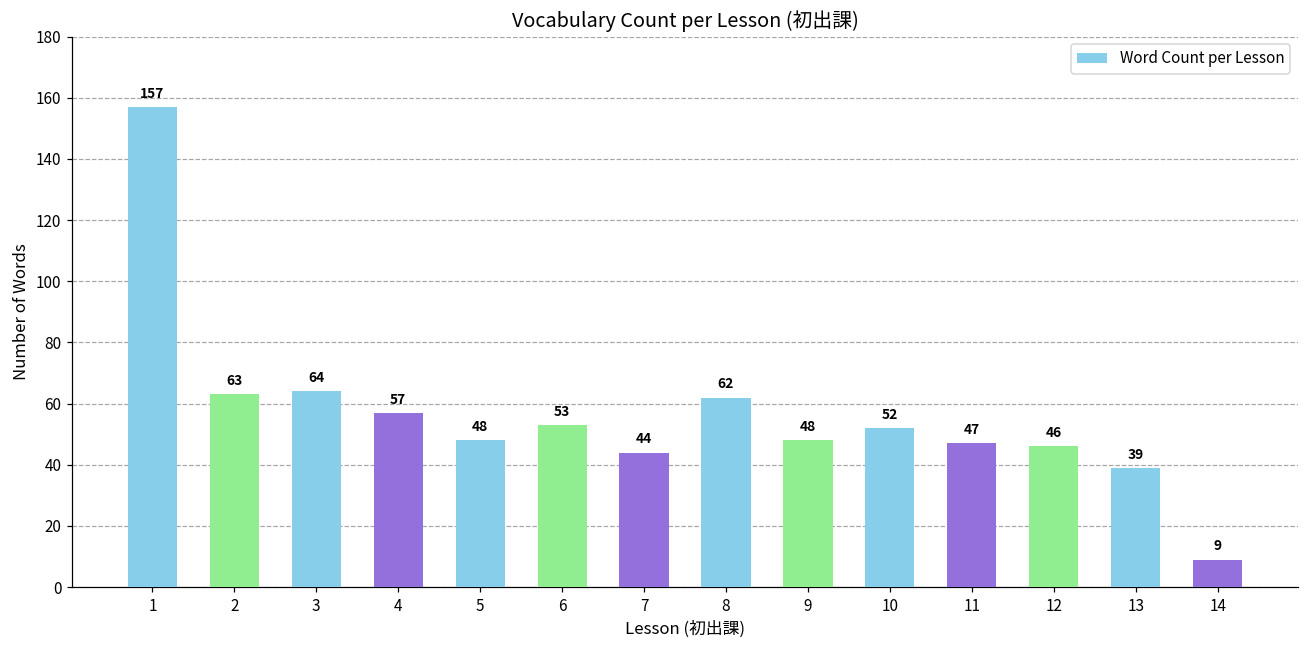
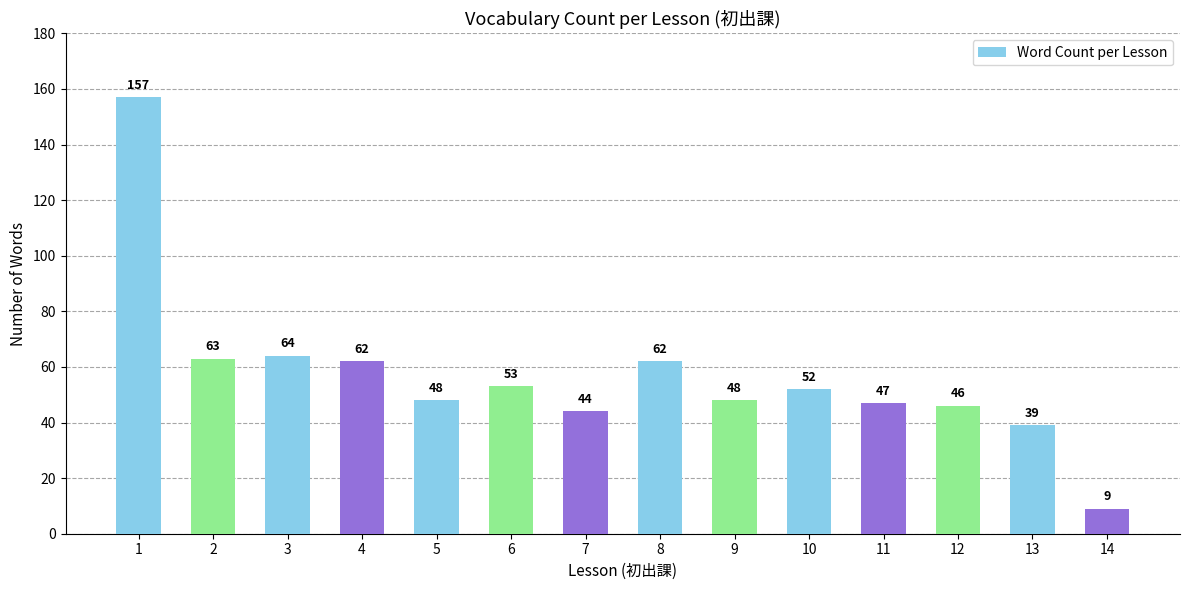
4: 57 -> 62
